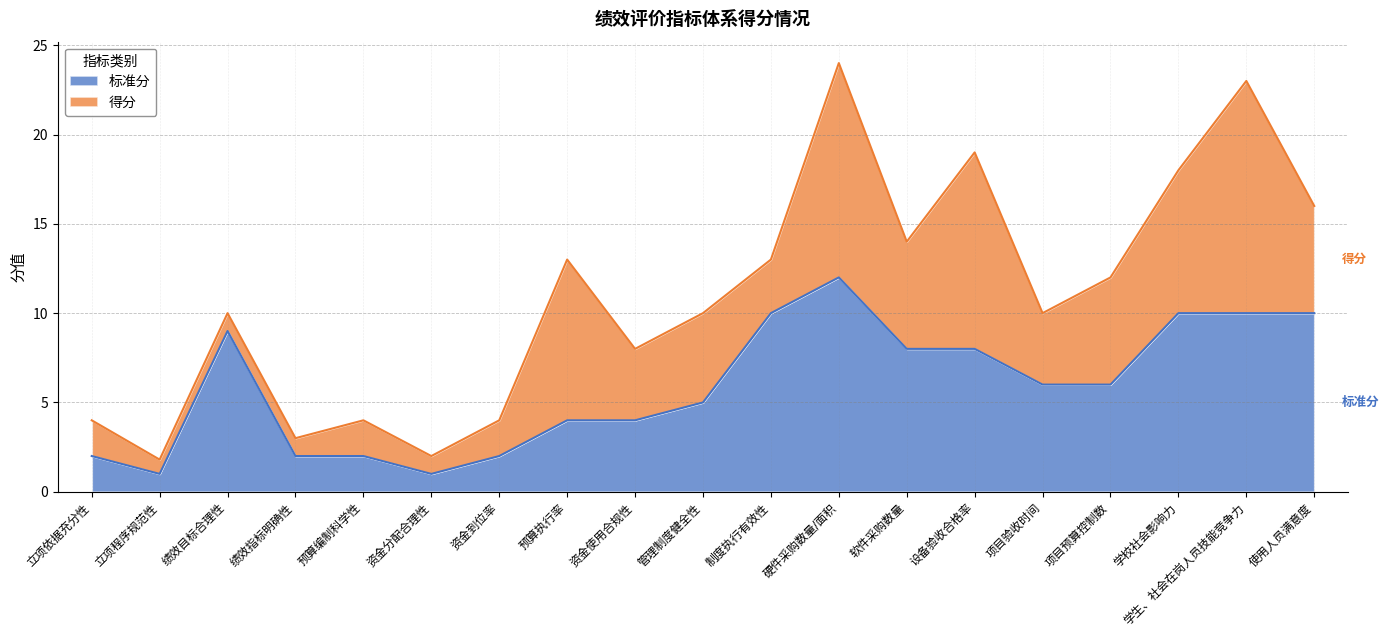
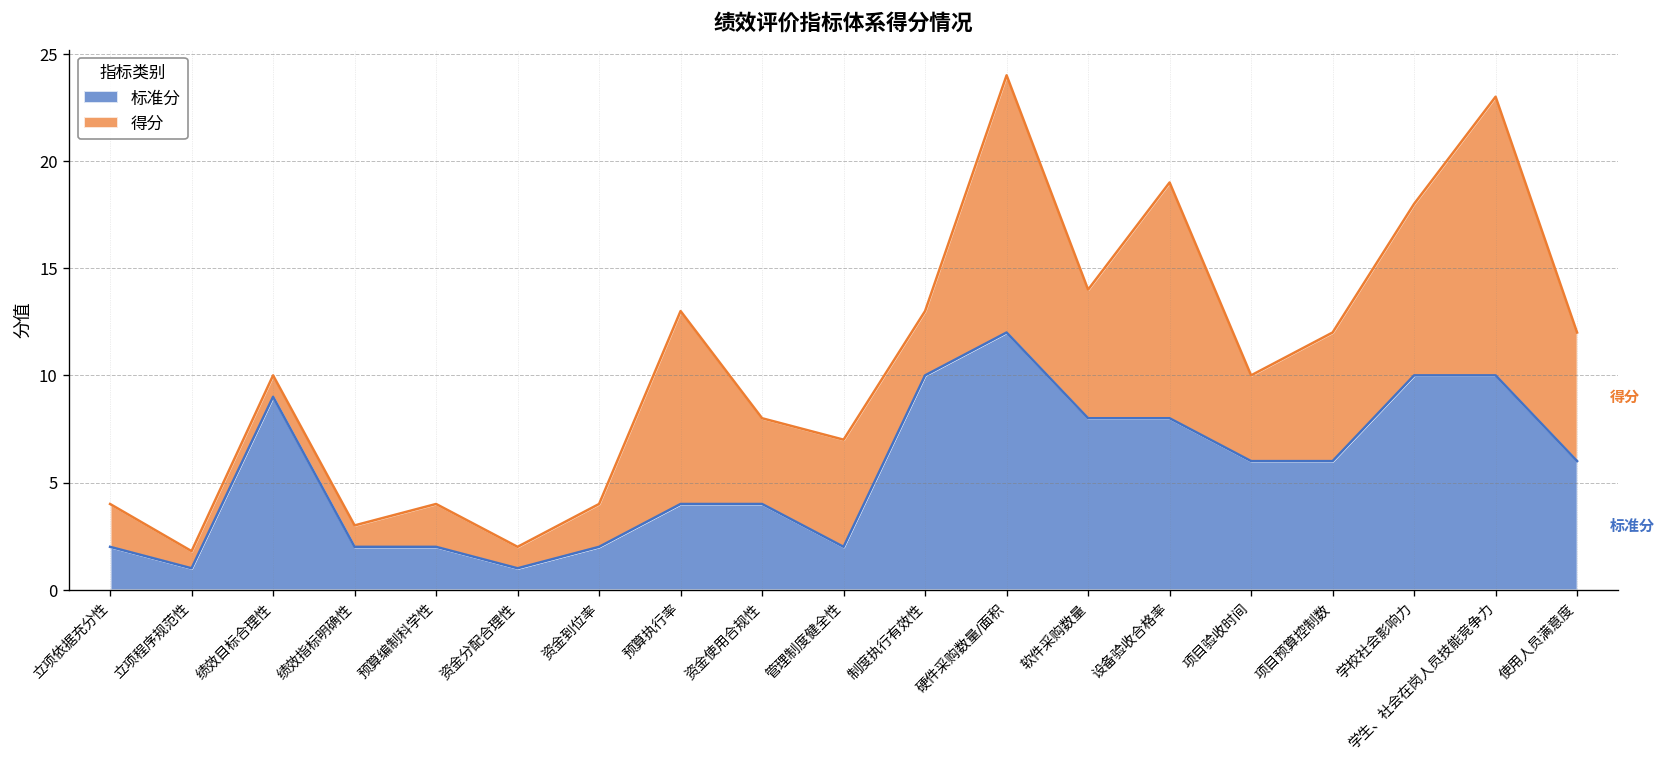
标准分, 管理制度健全性: 5 -> 2
标准分, 使用人员满意度: 10 -> 6
